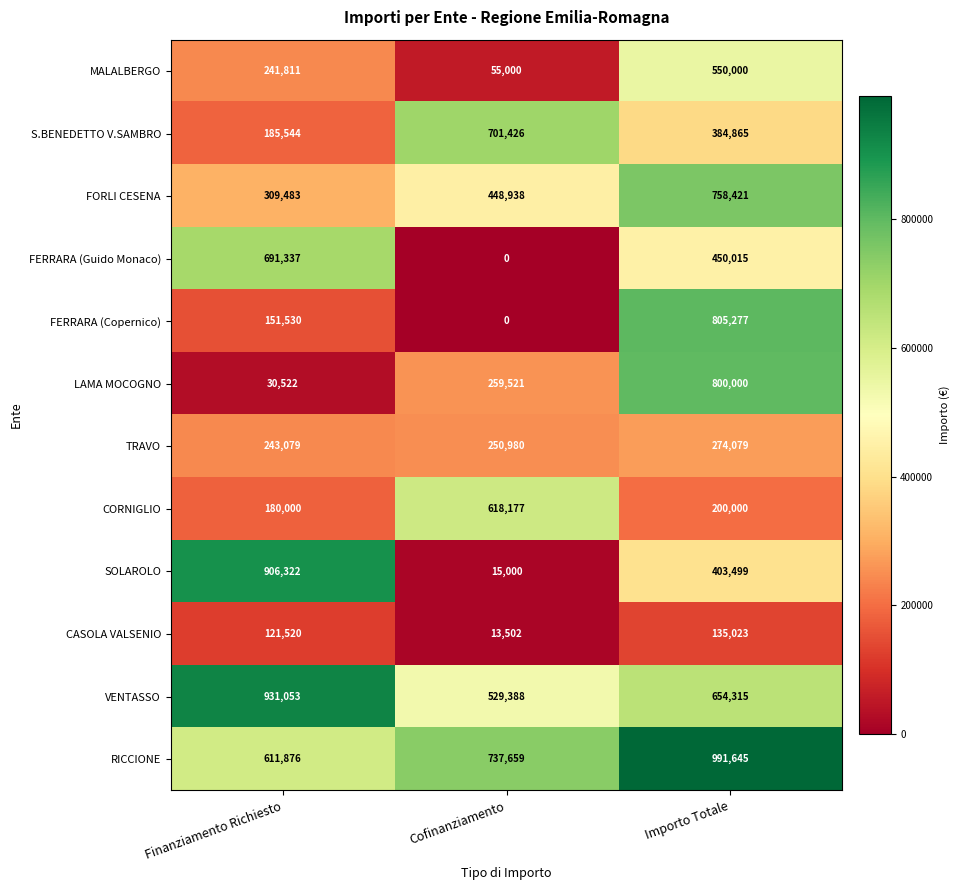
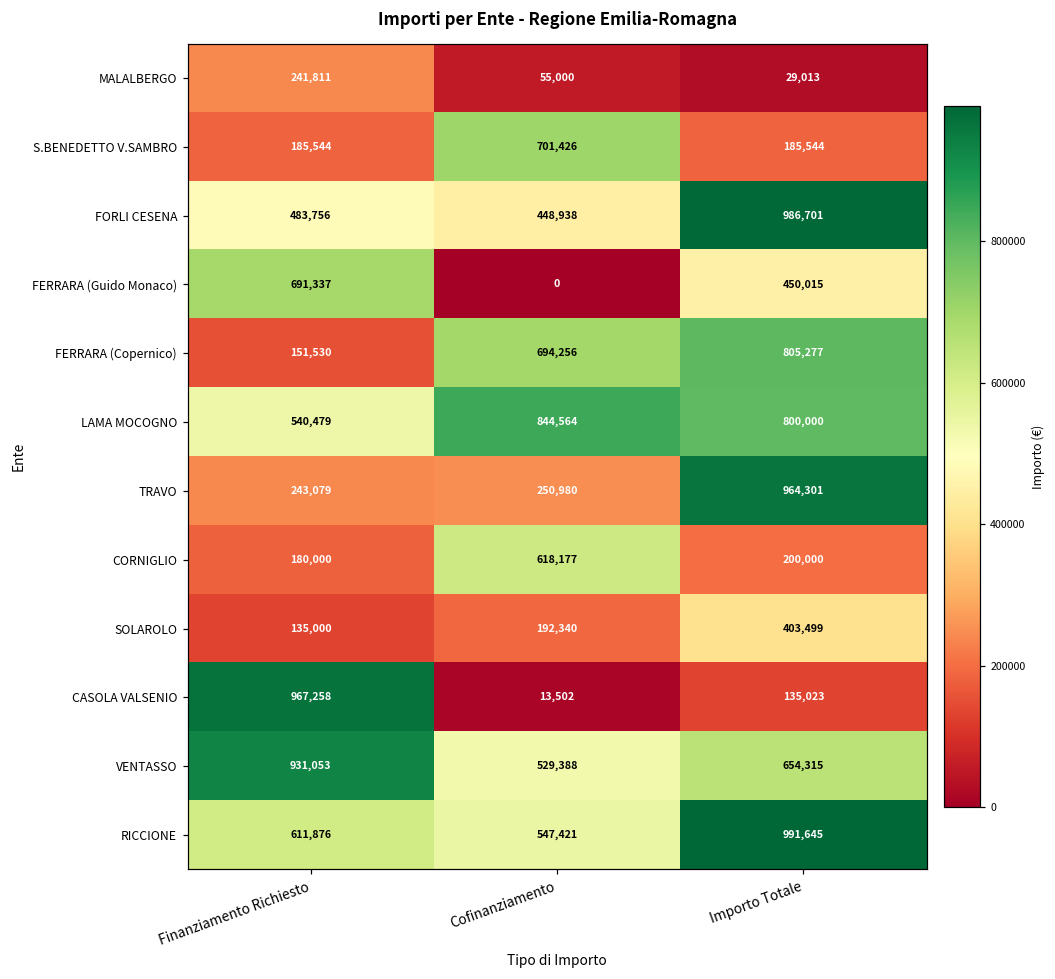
MALALBERGO, Importo Totale: 550,000 -> 29,013
S.BENEDETTO V.SAMBRO, Importo Totale: 384,865 -> 185,544
FORLI CESENA, Finanziamento Richiesto: 309,483 -> 483,756
FORLI CESENA, Importo Totale: 758,421 -> 986,701
FERRARA (Copernico), Cofinanziamento: 0 -> 694,256
LAMA MOCOGNO, Finanziamento Richiesto: 30,522 -> 540,479
LAMA MOCOGNO, Cofinanziamento: 259,521 -> 844,564
TRAVO, Importo Totale: 274,079 -> 964,301
SOLAROLO, Finanziamento Richiesto: 906,322 -> 135,000
SOLAROLO, Cofinanziamento: 15,000 -> 192,340
CASOLA VALSENIO, Finanziamento Richiesto: 121,520 -> 967,258
RICCIONE, Cofinanziamento: 737,659 -> 547,421
